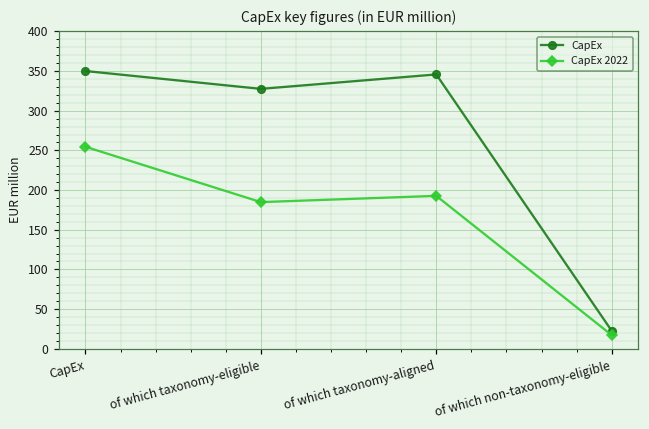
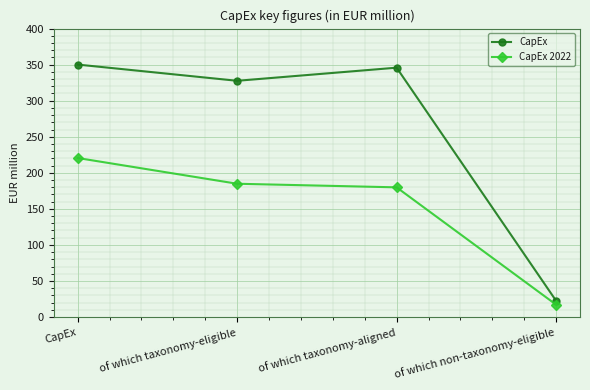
CapEx 2022, CapEx: 250 -> 220
CapEx 2022, of which taxonomy-aligned: 190 -> 180
